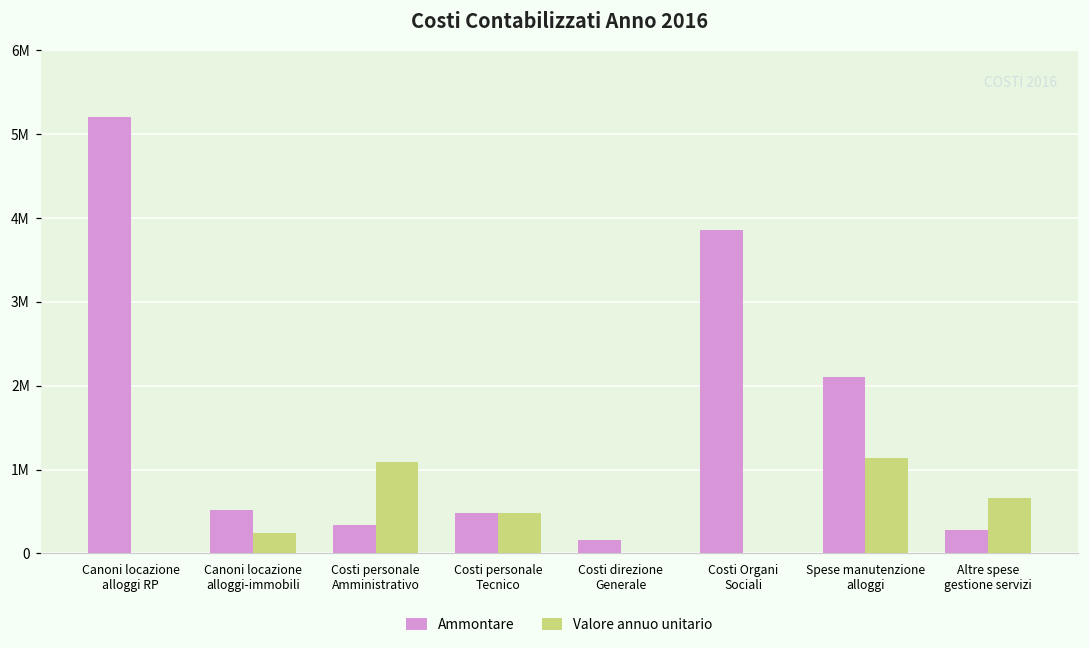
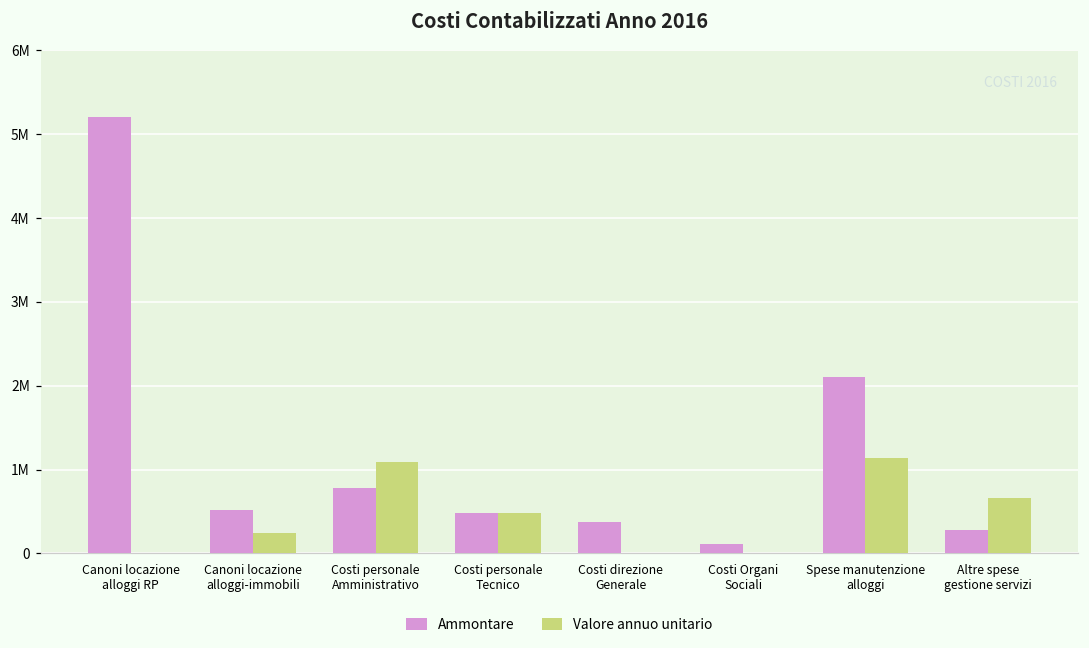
Ammontare, Costi personale Amministrativo: 300000 -> 800000
Ammontare, Costi direzione Generale: 200000 -> 400000
Ammontare, Costi Organi Sociali: 3900000 -> 100000
